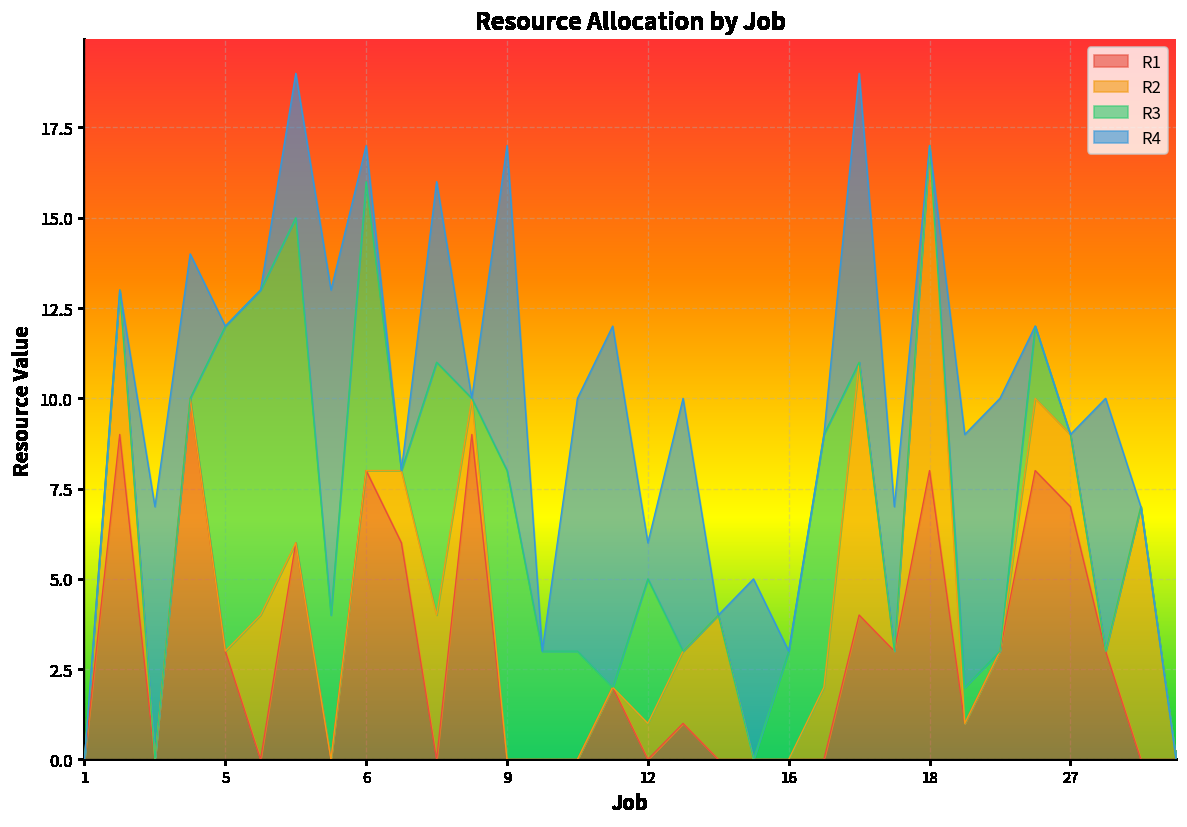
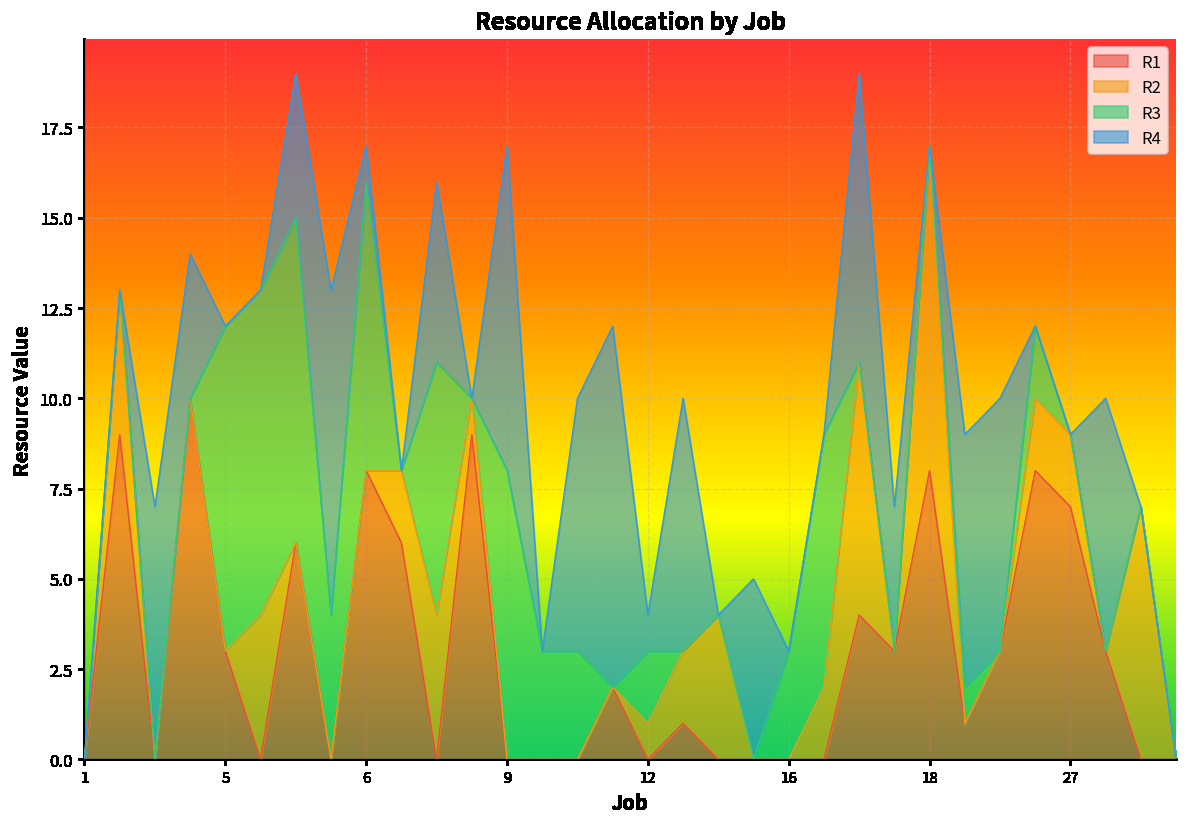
R3, 12: 4 -> 2
